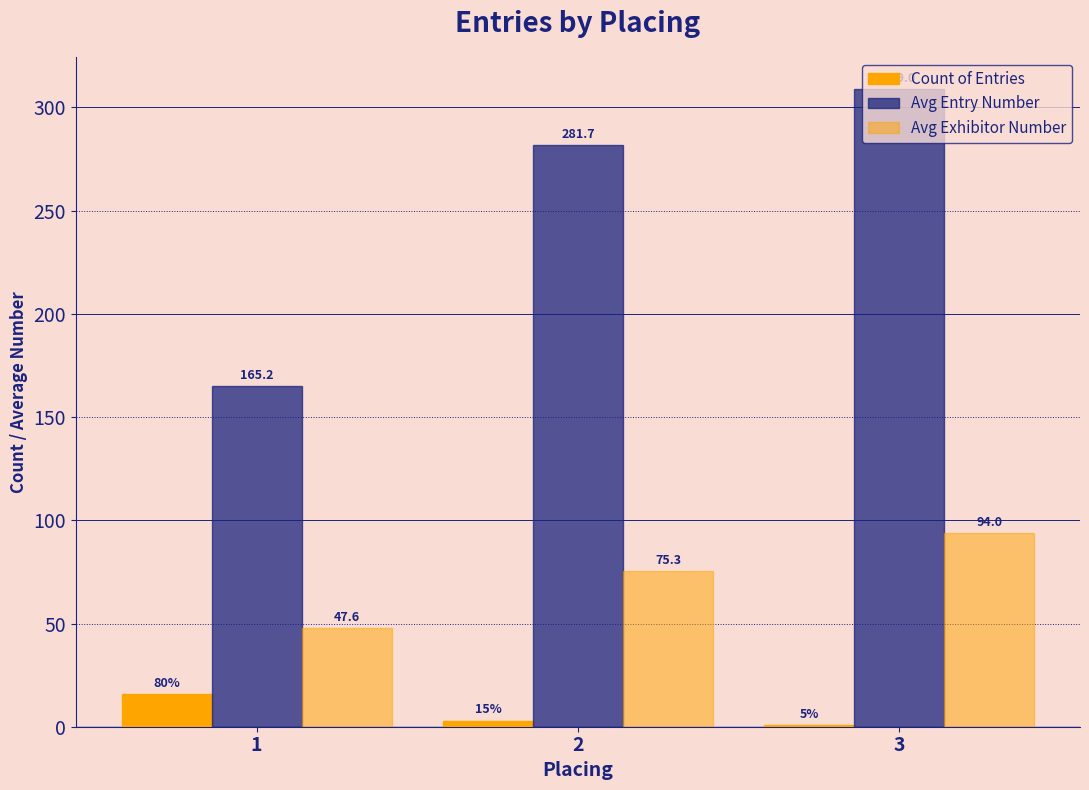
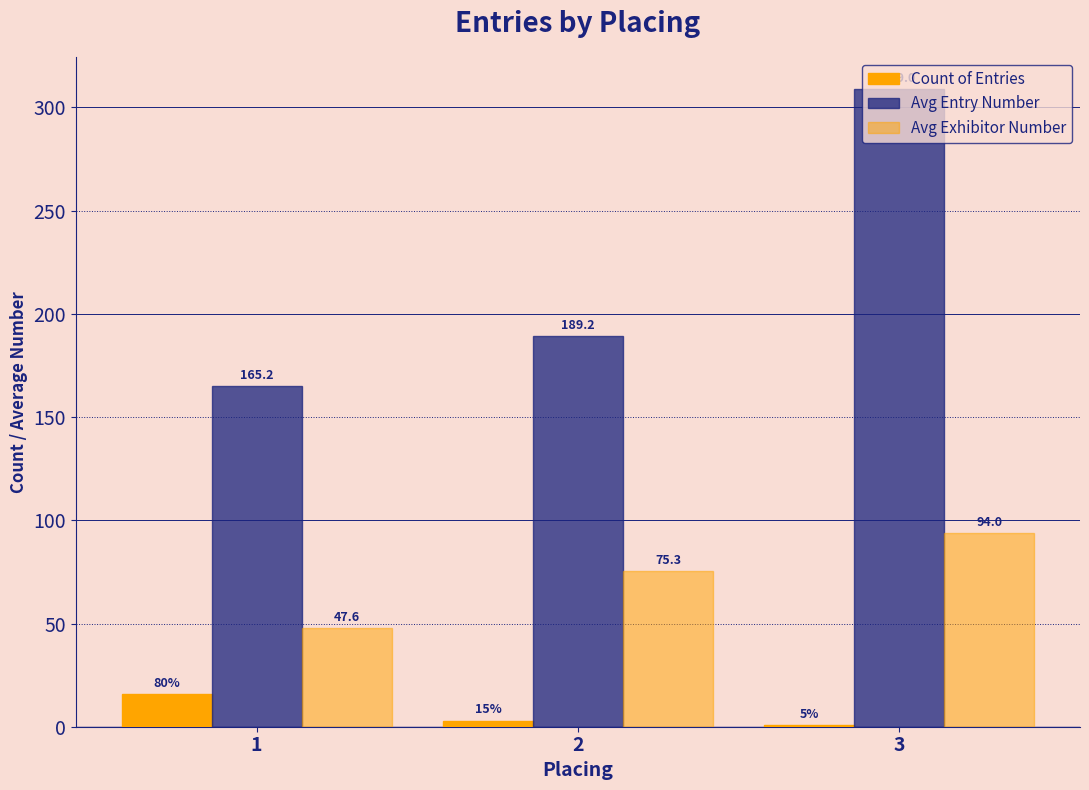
Avg Entry Number, 2: 281.7 -> 189.2
